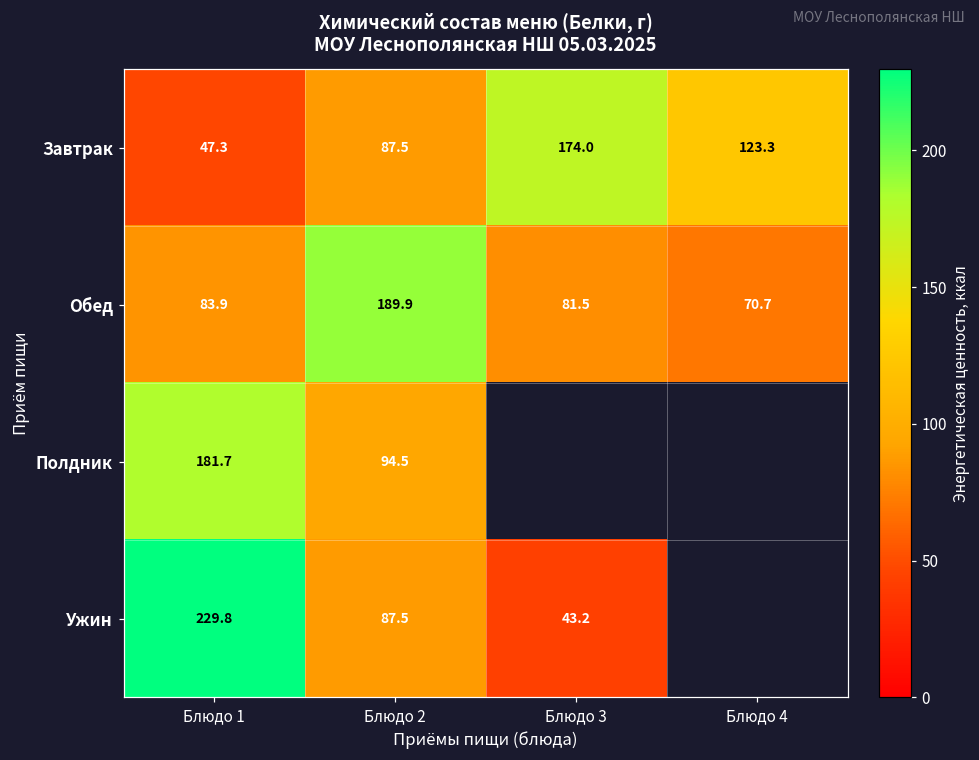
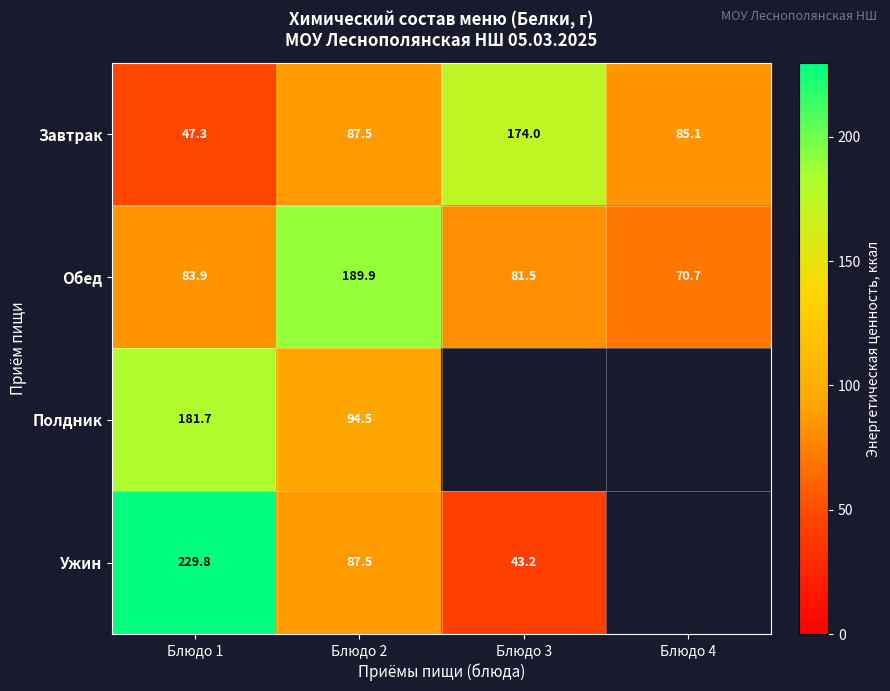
Завтрак, Блюдо 4: 123.3 -> 85.1
